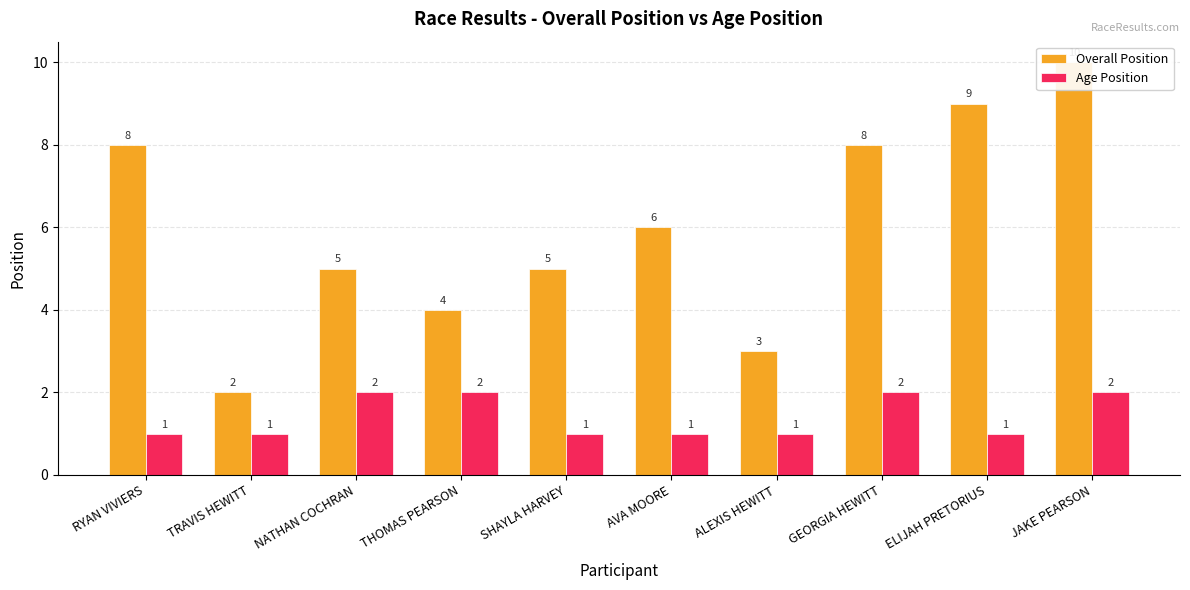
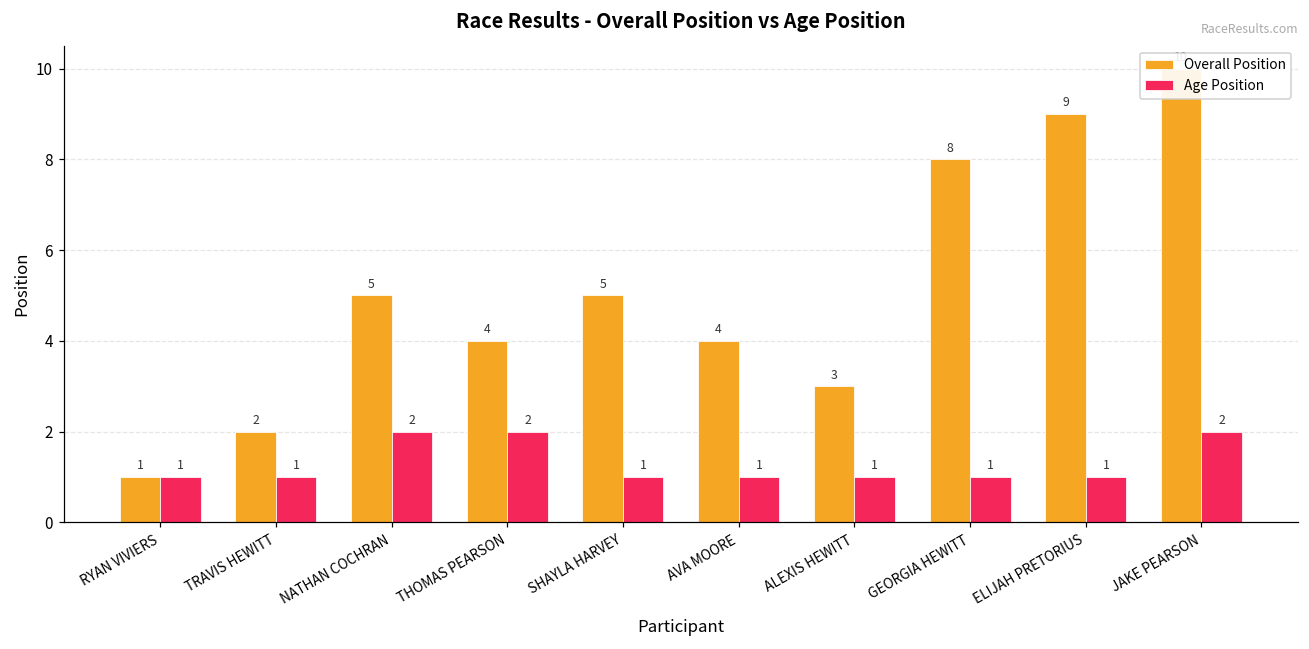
Overall Position, RYAN VIVIERS: 8 -> 1
Overall Position, AVA MOORE: 6 -> 4
Age Position, GEORGIA HEWITT: 2 -> 1
